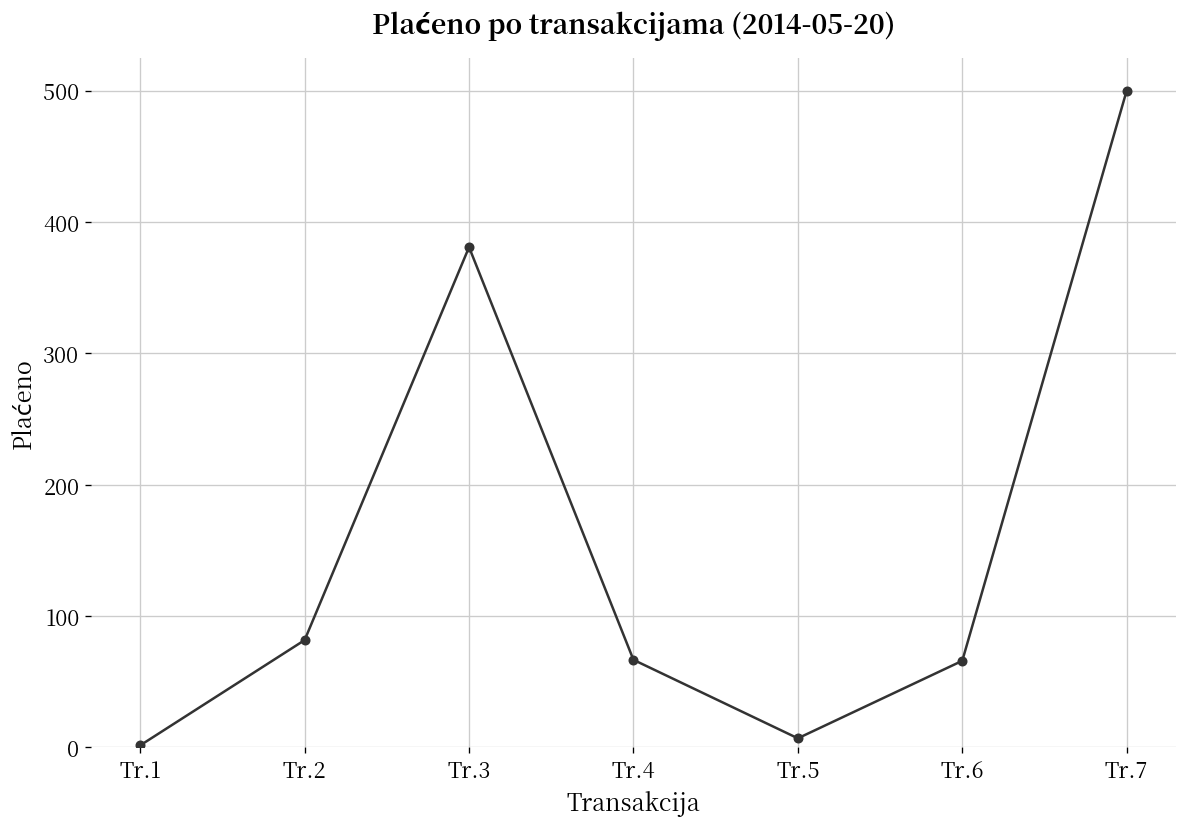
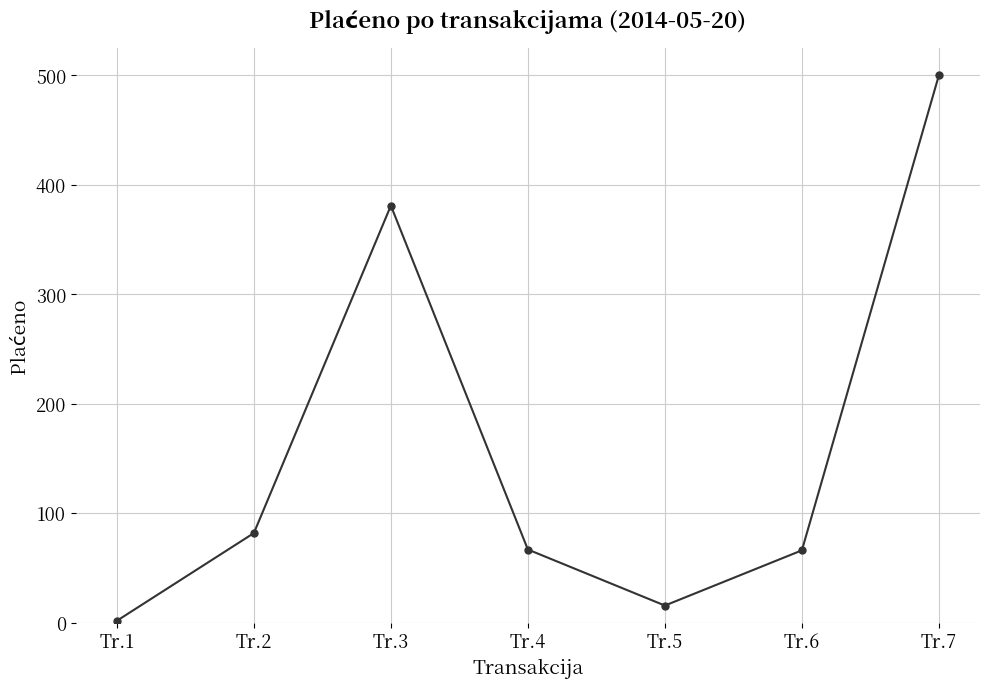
Tr.5: 7 -> 15
